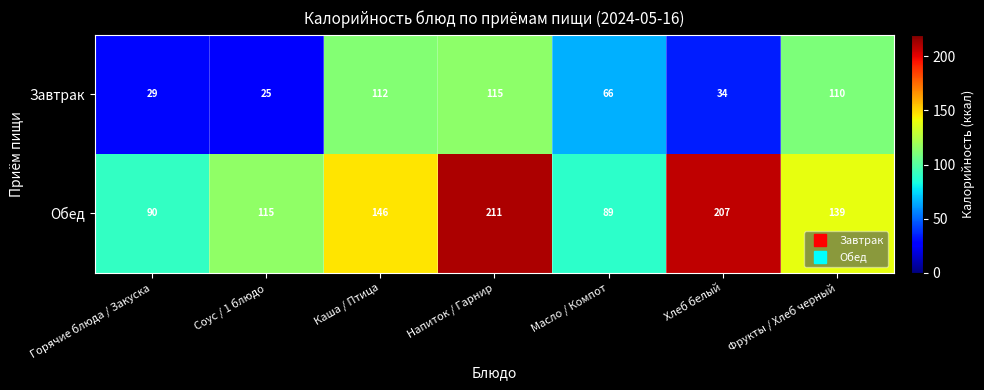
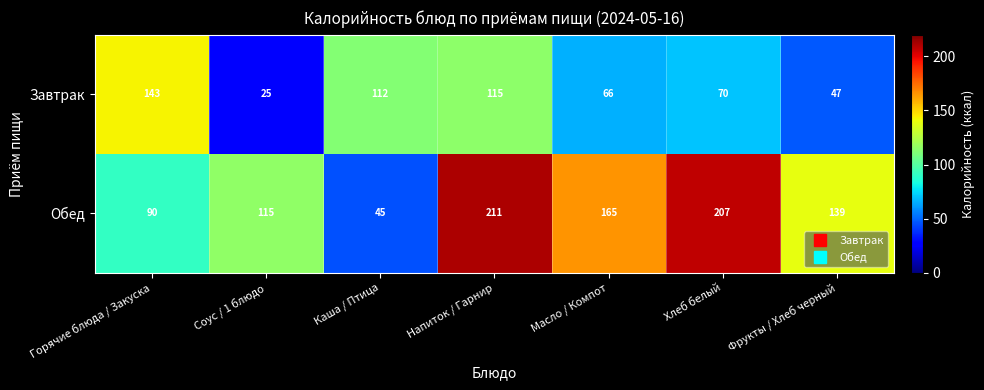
Завтрак, Горячие блюда / Закуска: 29 -> 143
Завтрак, Хлеб белый: 34 -> 70
Завтрак, Фрукты / Хлеб черный: 110 -> 47
Обед, Каша / Птица: 146 -> 45
Обед, Масло / Компот: 89 -> 165
